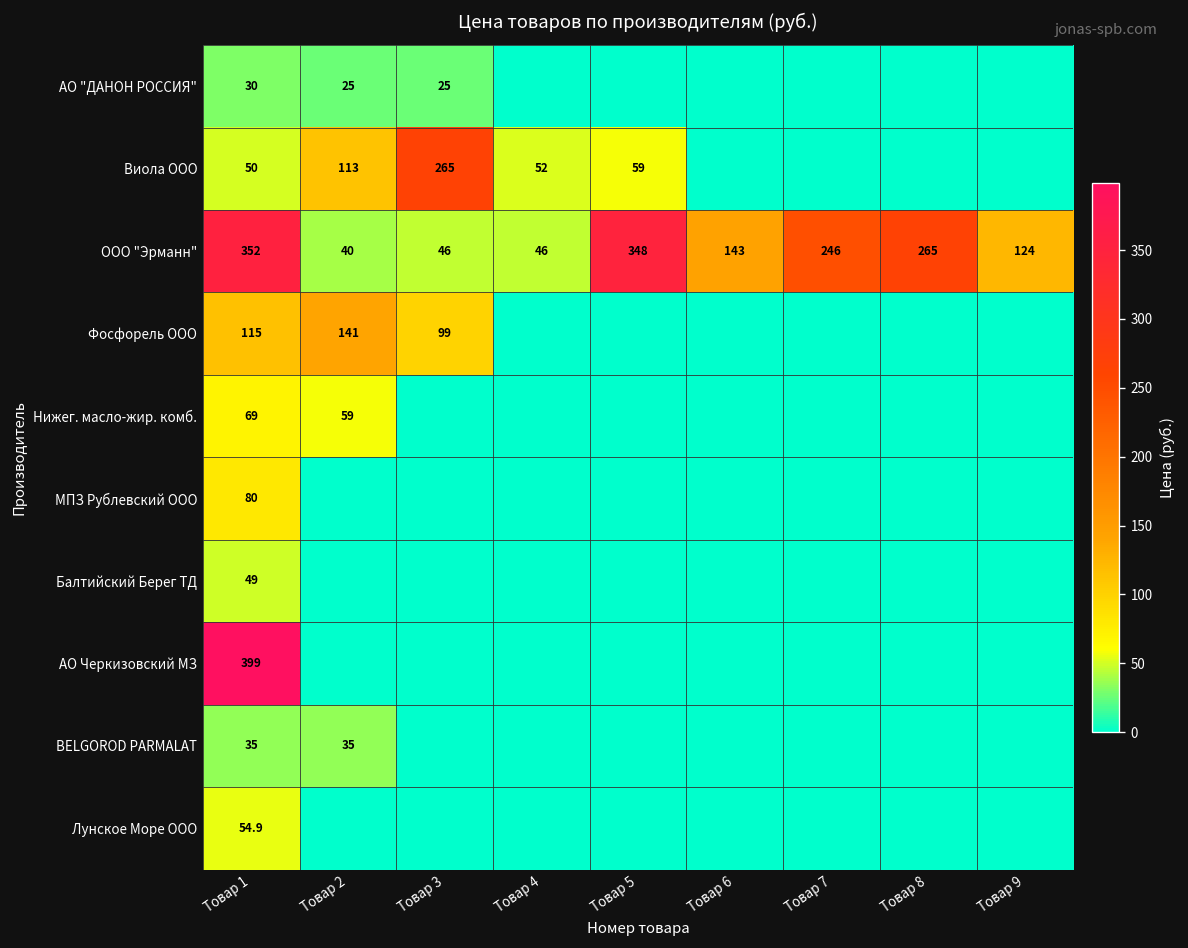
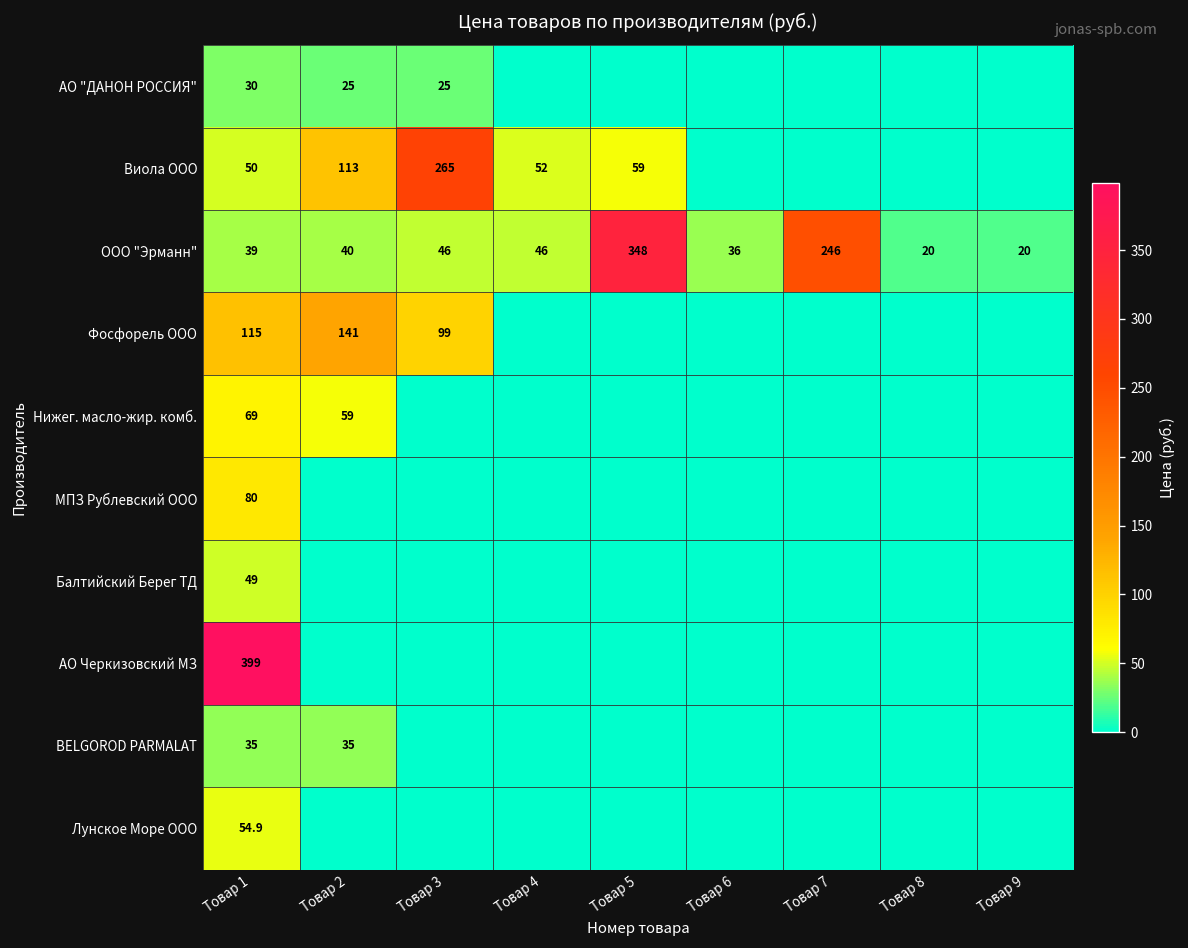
ООО "Эрманн", Товар 1: 352 -> 39
ООО "Эрманн", Товар 6: 143 -> 36
ООО "Эрманн", Товар 8: 265 -> 20
ООО "Эрманн", Товар 9: 124 -> 20
